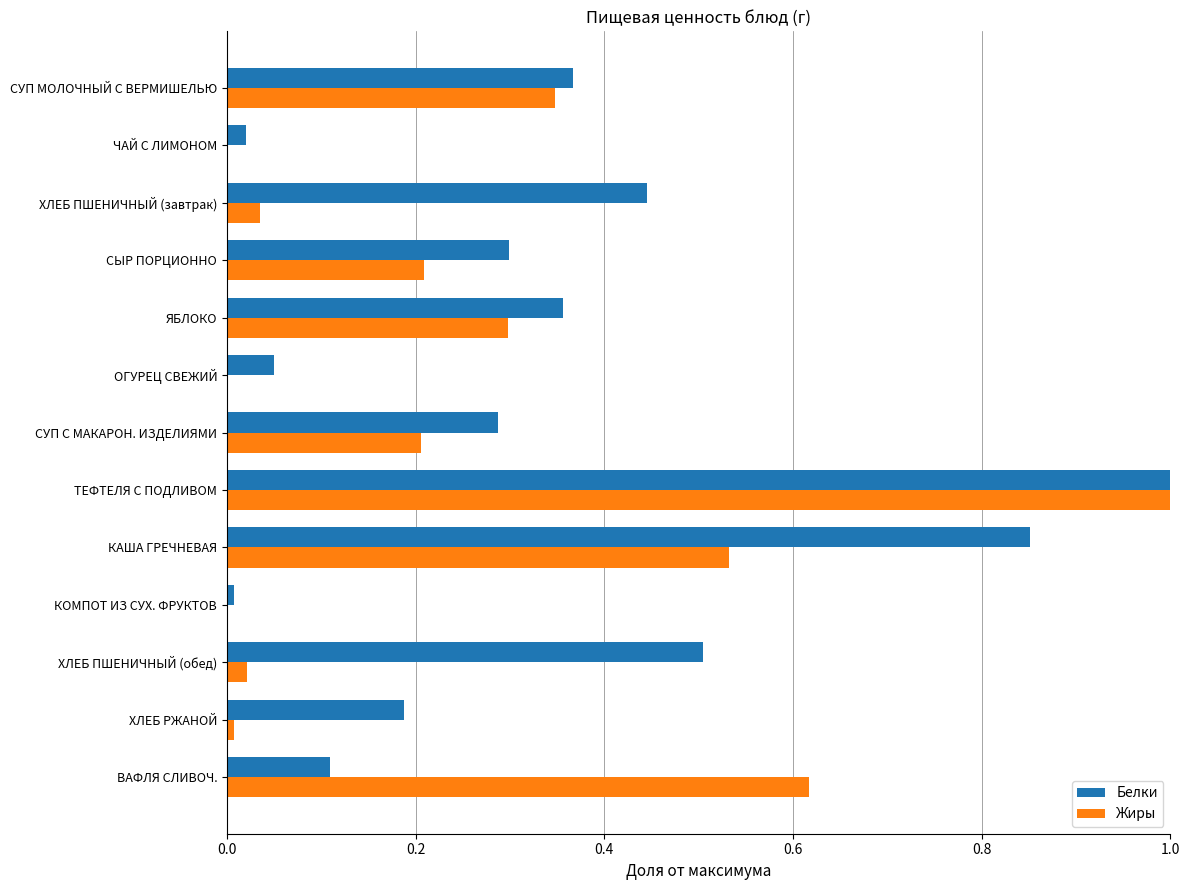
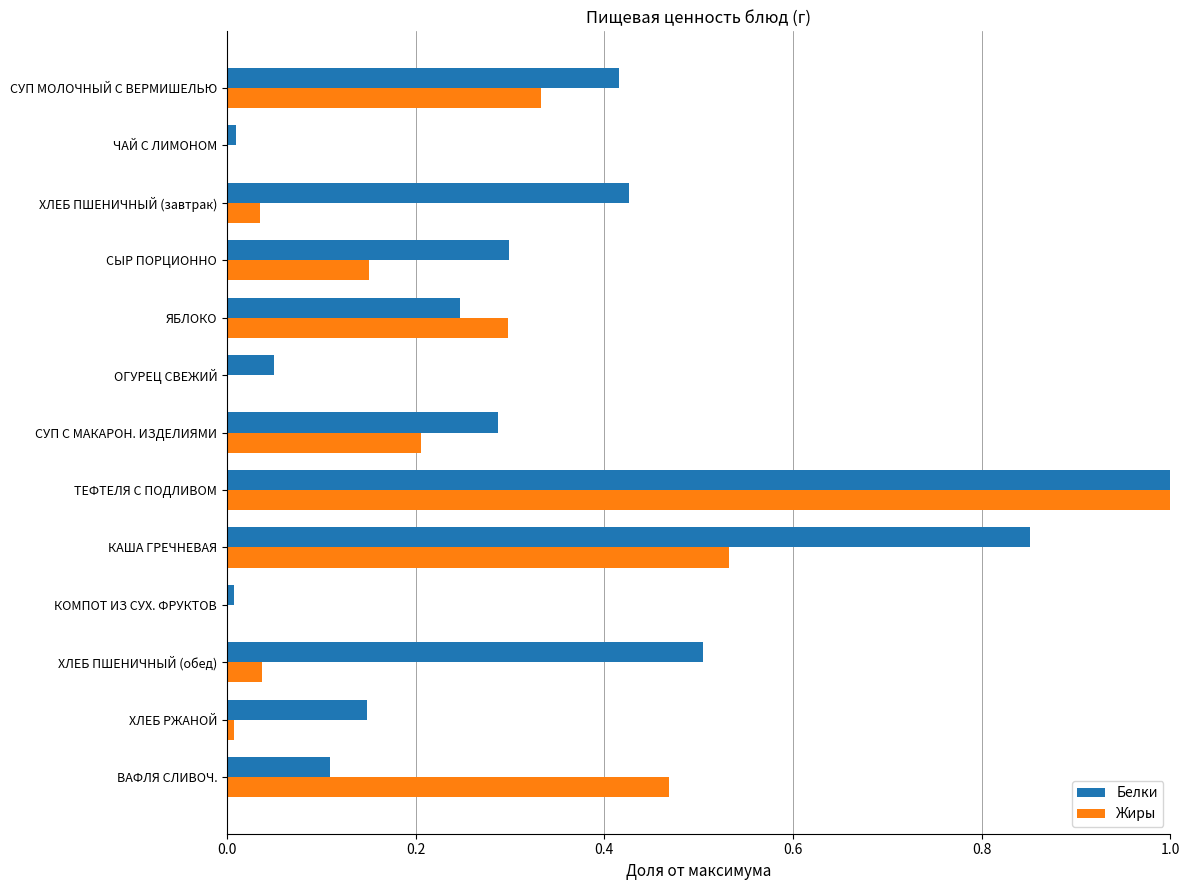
Белки, СУП МОЛОЧНЫЙ С ВЕРМИШЕЛЬЮ: 0.37 -> 0.42
Жиры, СУП МОЛОЧНЫЙ С ВЕРМИШЕЛЬЮ: 0.35 -> 0.33
Белки, ЧАЙ С ЛИМОНОМ: 0.02 -> 0.01
Белки, ХЛЕБ ПШЕНИЧНЫЙ (завтрак): 0.45 -> 0.43
Жиры, СЫР ПОРЦИОННО: 0.21 -> 0.15
Белки, ЯБЛОКО: 0.36 -> 0.25
Жиры, ХЛЕБ ПШЕНИЧНЫЙ (обед): 0.02 -> 0.04
Белки, ХЛЕБ РЖАНОЙ: 0.19 -> 0.15
Жиры, ВАФЛЯ СЛИВОЧ.: 0.62 -> 0.47
